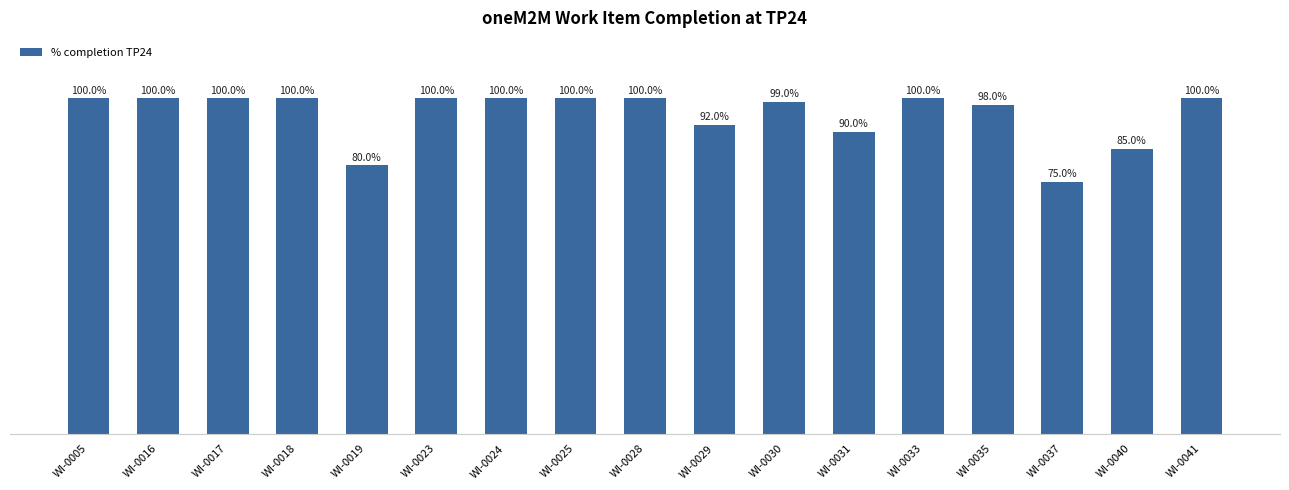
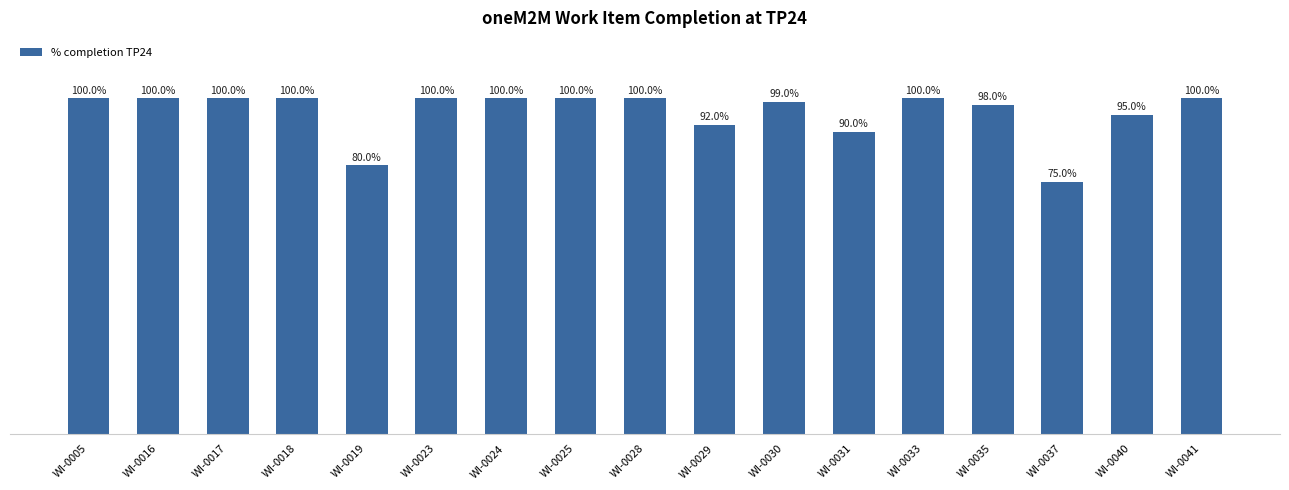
WI-0040: 85.0% -> 95.0%
